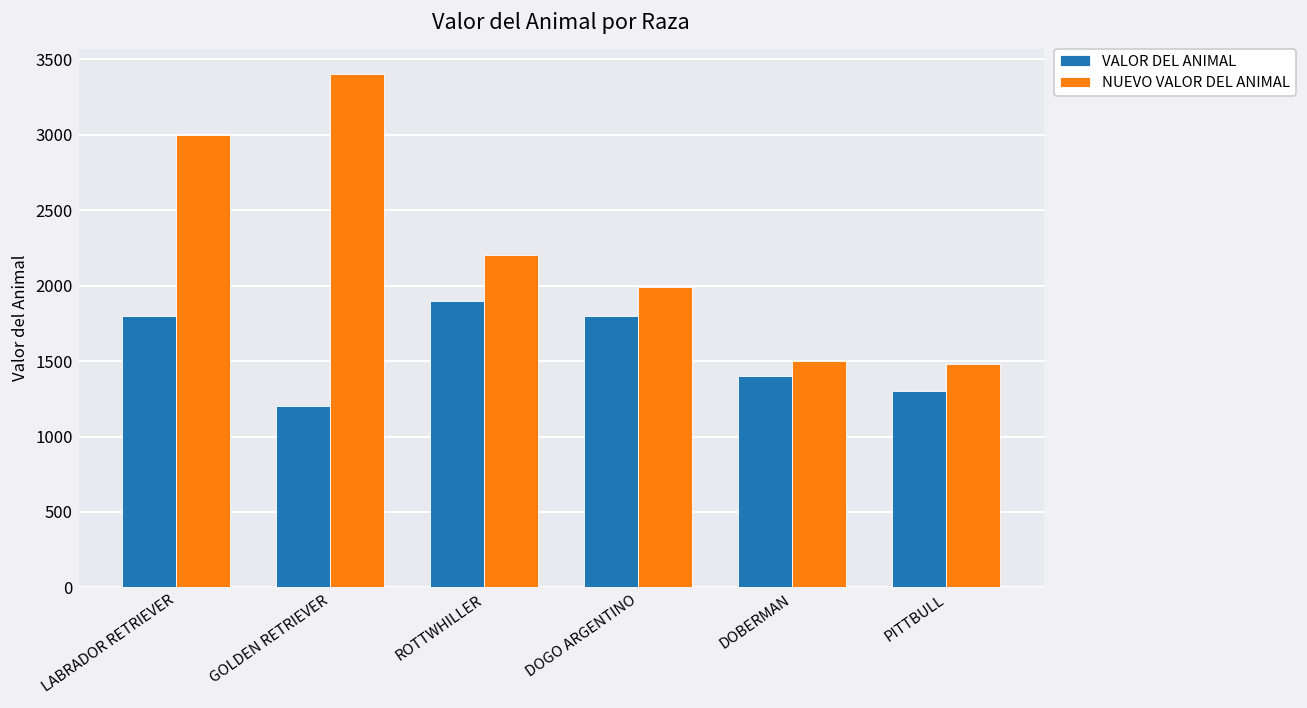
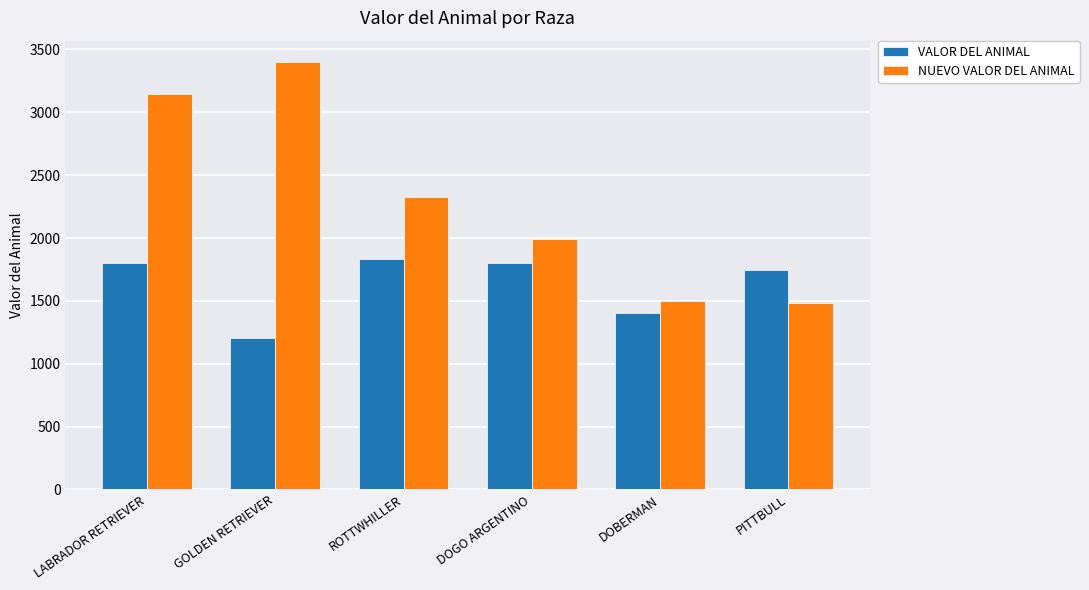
NUEVO VALOR DEL ANIMAL, LABRADOR RETRIEVER: 3000 -> 3140
VALOR DEL ANIMAL, ROTTWHILLER: 1900 -> 1840
NUEVO VALOR DEL ANIMAL, ROTTWHILLER: 2200 -> 2320
VALOR DEL ANIMAL, PITTBULL: 1300 -> 1740
